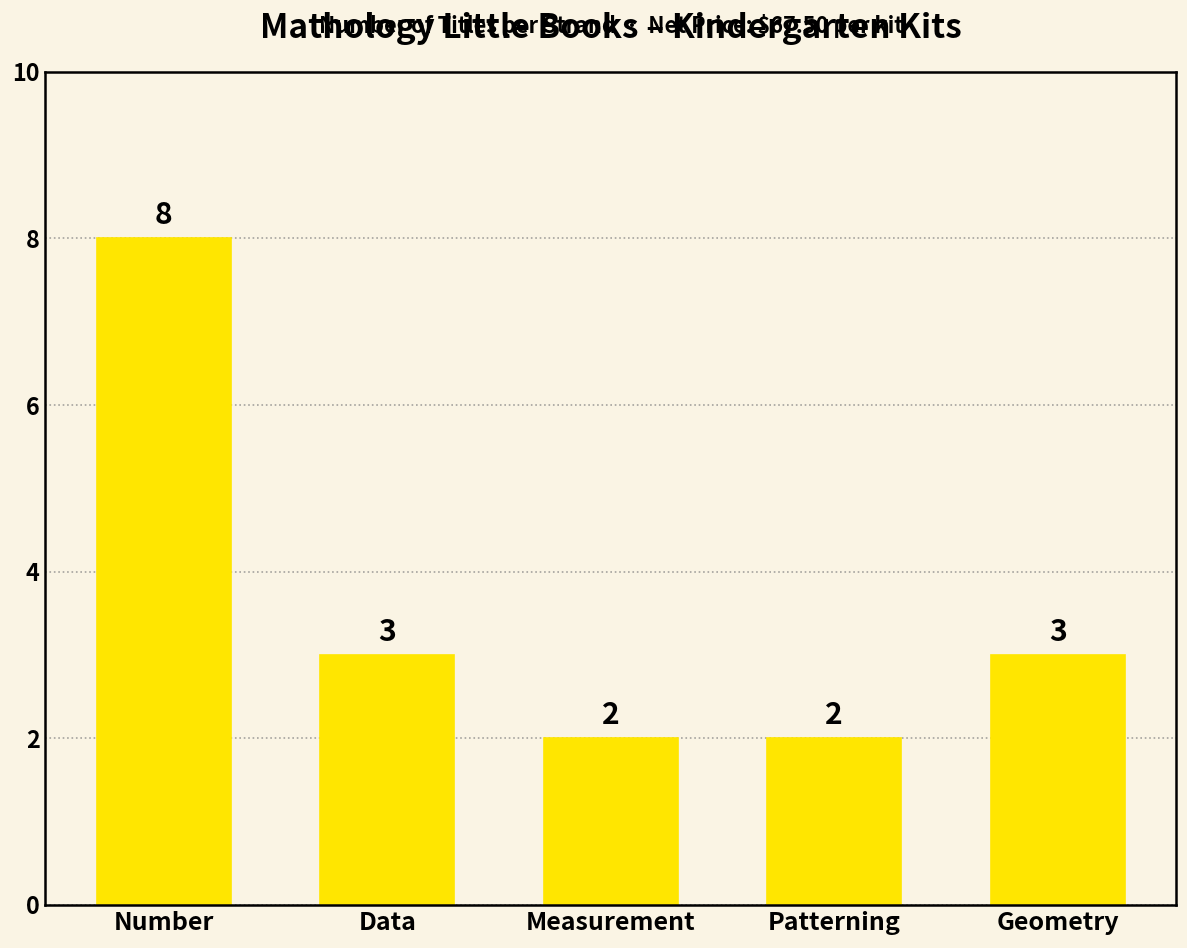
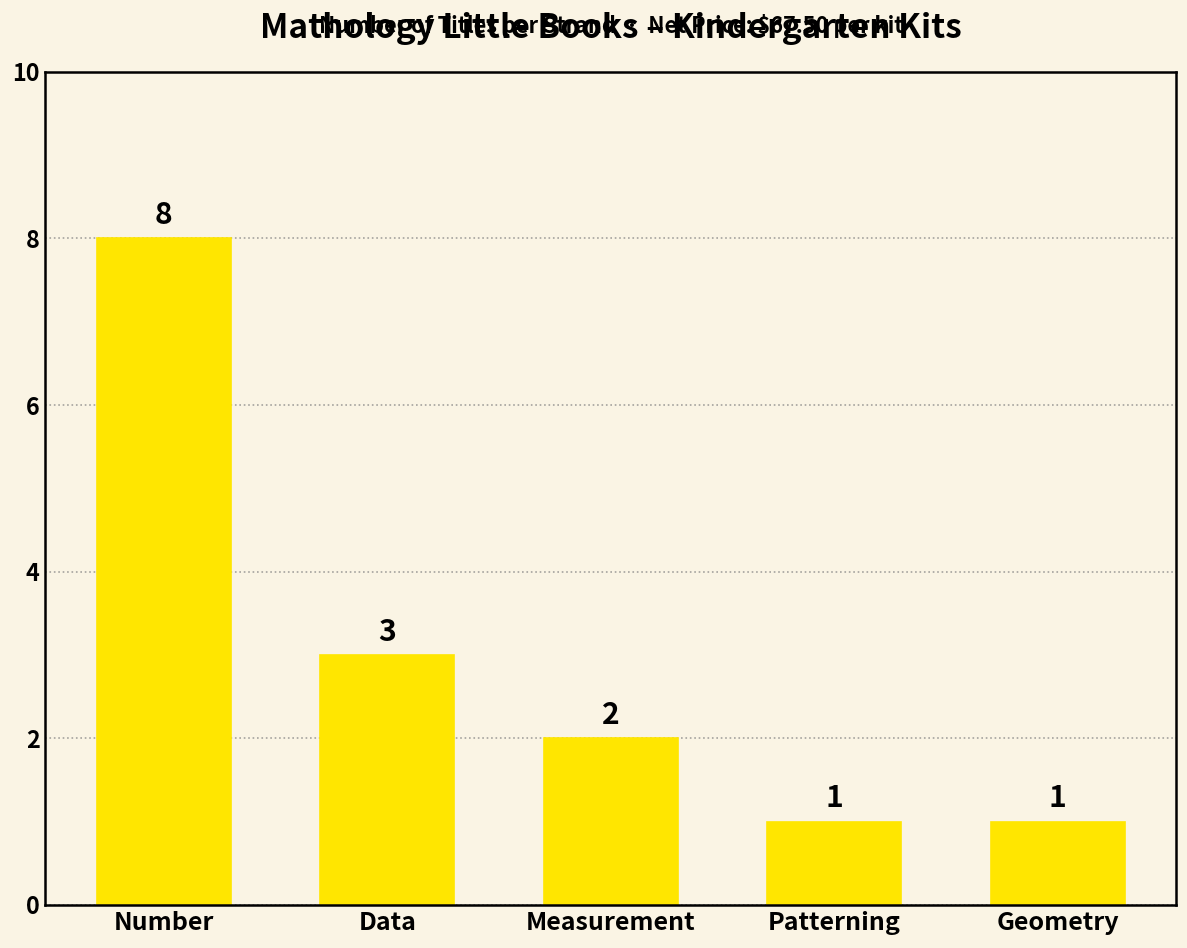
Patterning: 2 -> 1
Geometry: 3 -> 1
